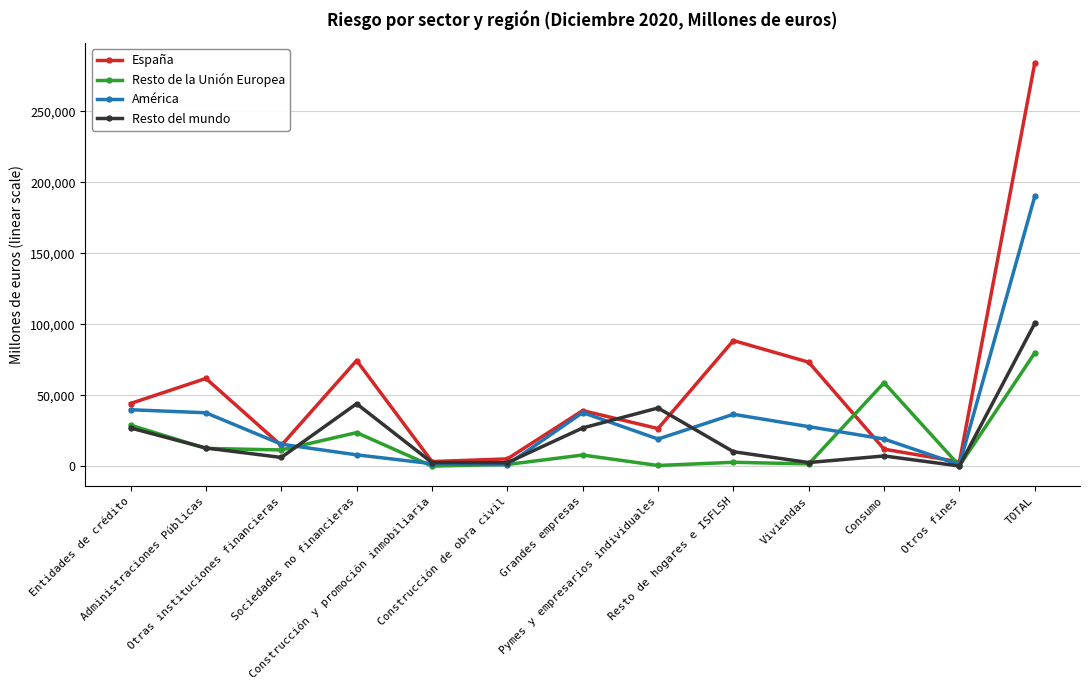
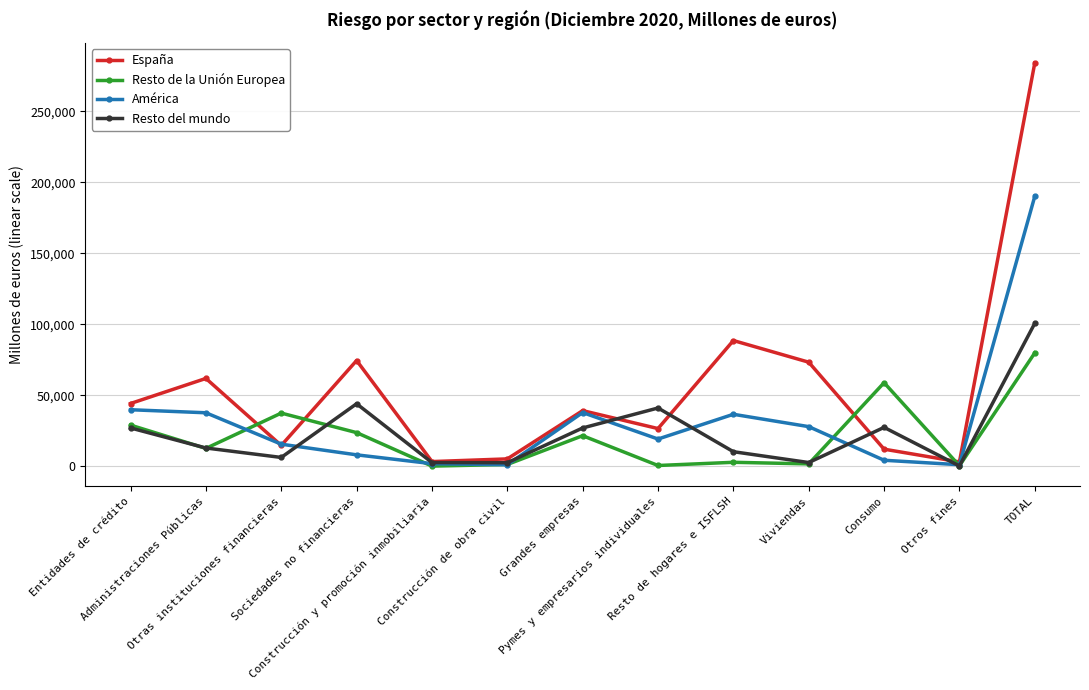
Resto de la Unión Europea, Otras instituciones financieras: 12,000 -> 38,000
Resto de la Unión Europea, Grandes empresas: 8,000 -> 22,000
América, Consumo: 19,000 -> 4,000
Resto del mundo, Consumo: 7,000 -> 27,000
